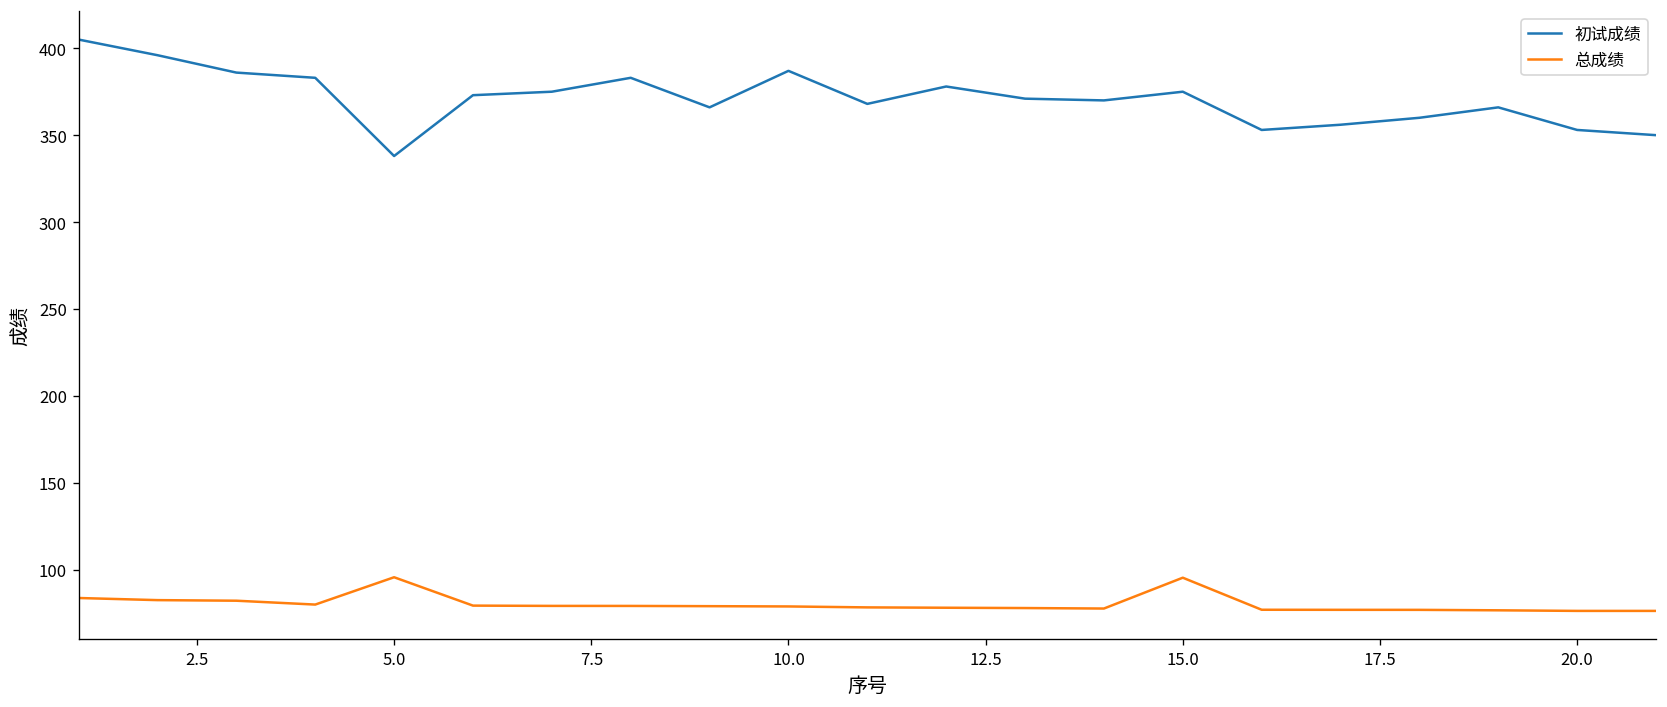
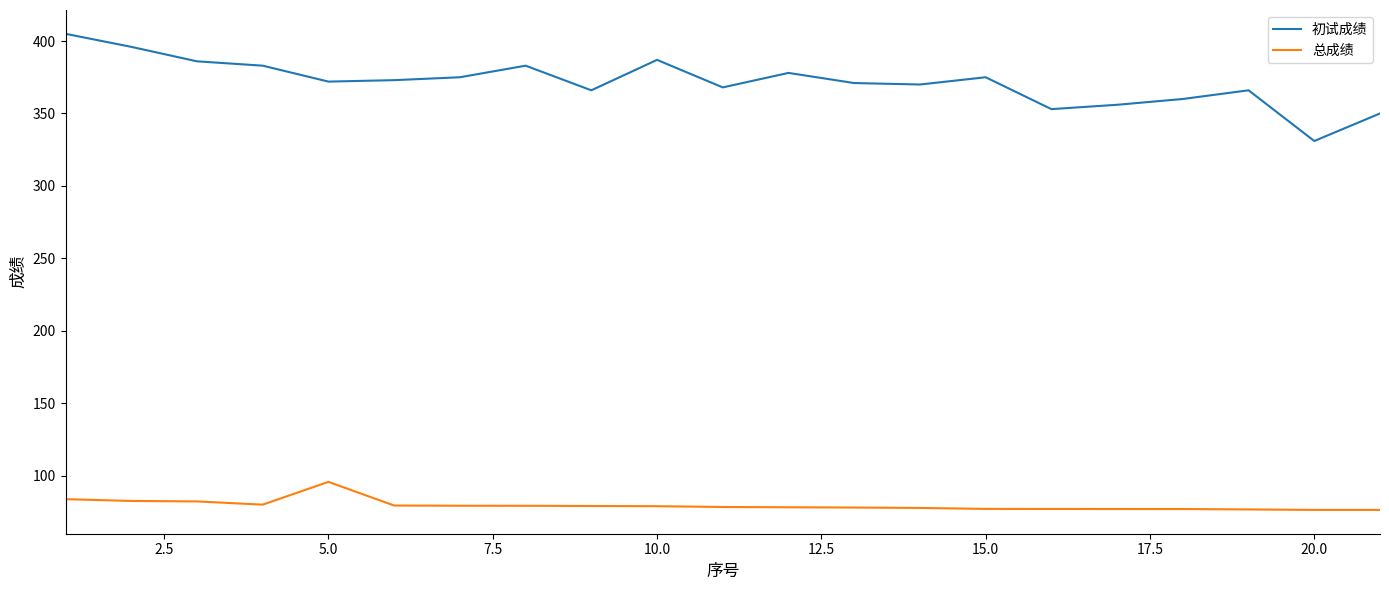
初试成绩, 5.0: 338 -> 372
总成绩, 15.0: 95 -> 77
初试成绩, 20.0: 353 -> 331
